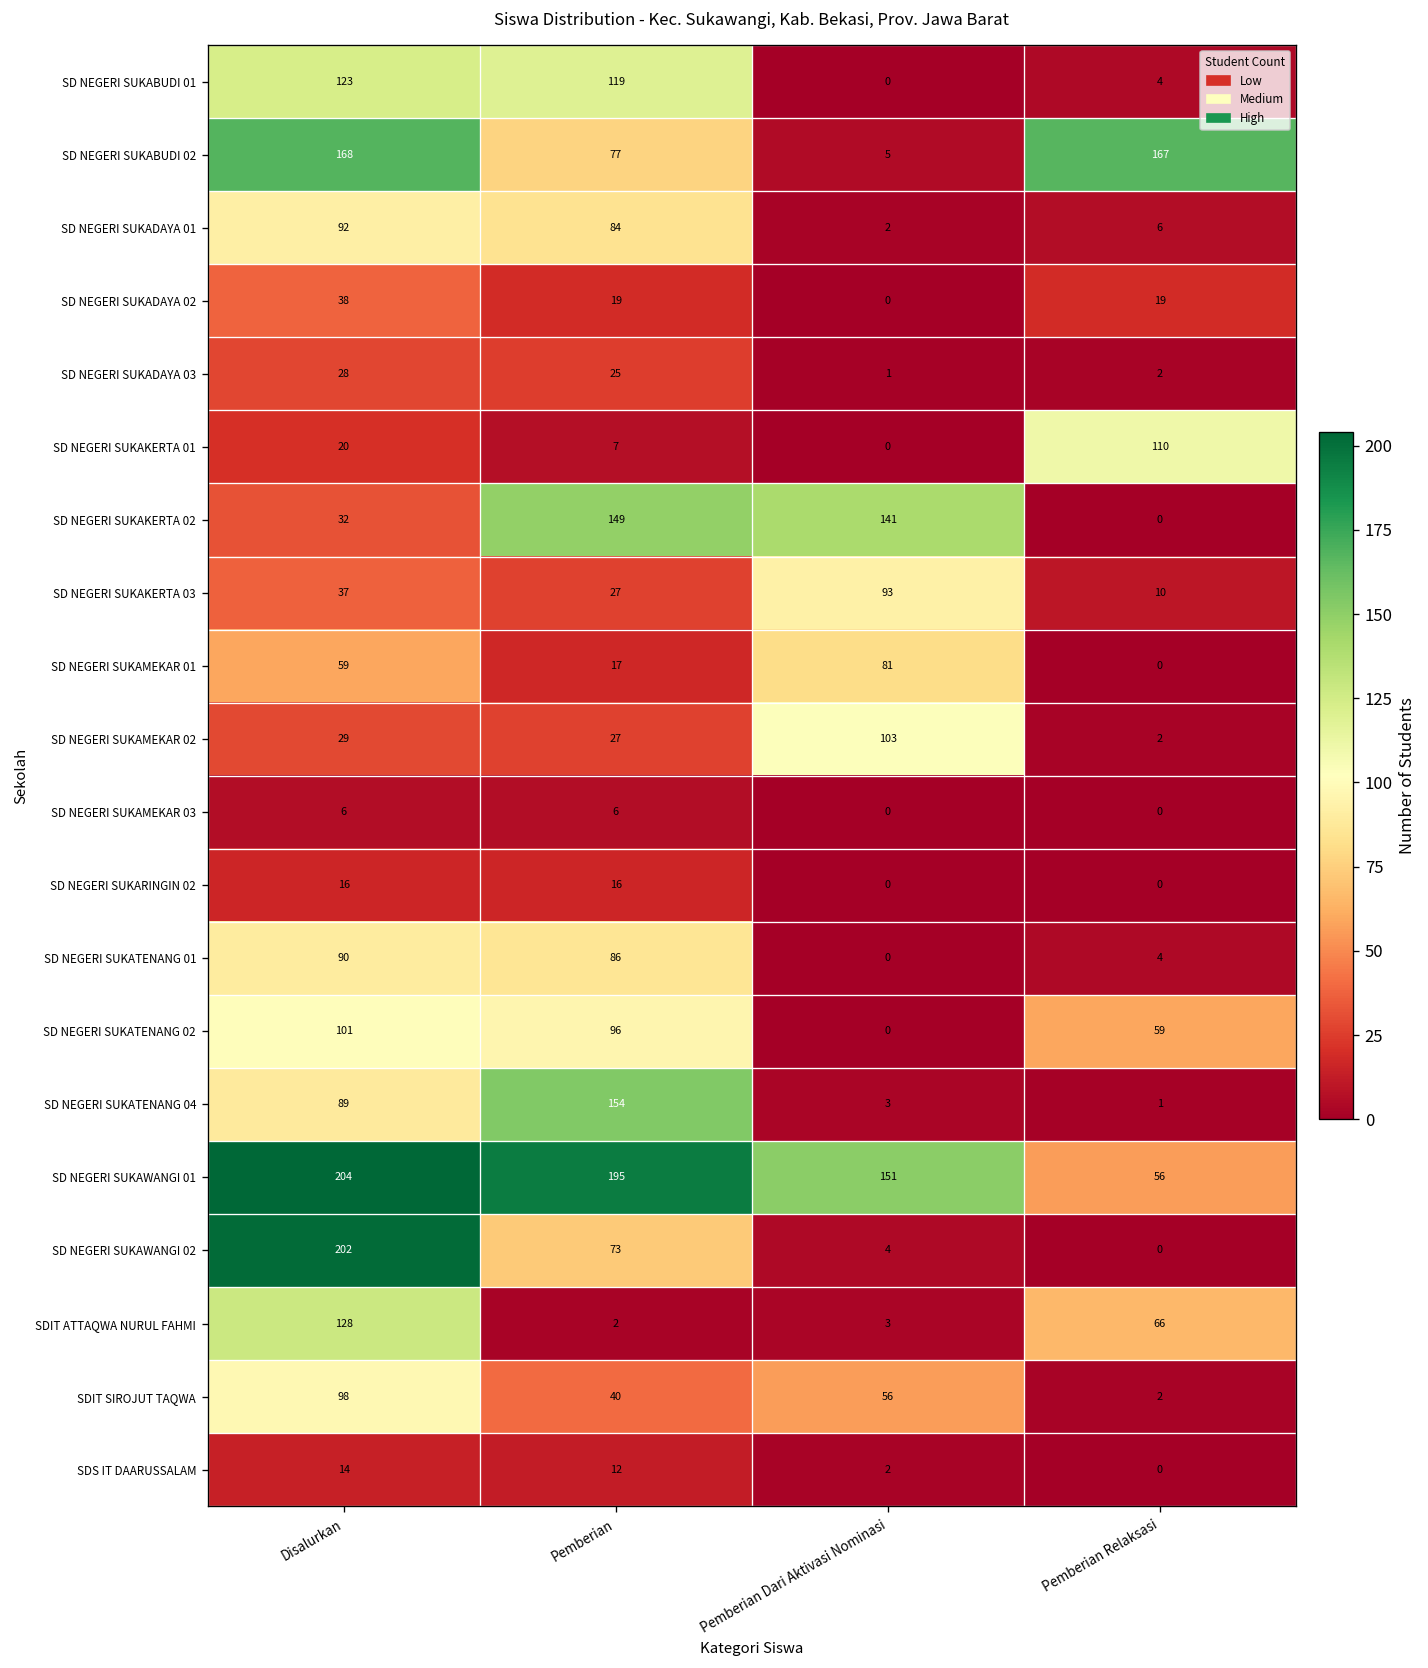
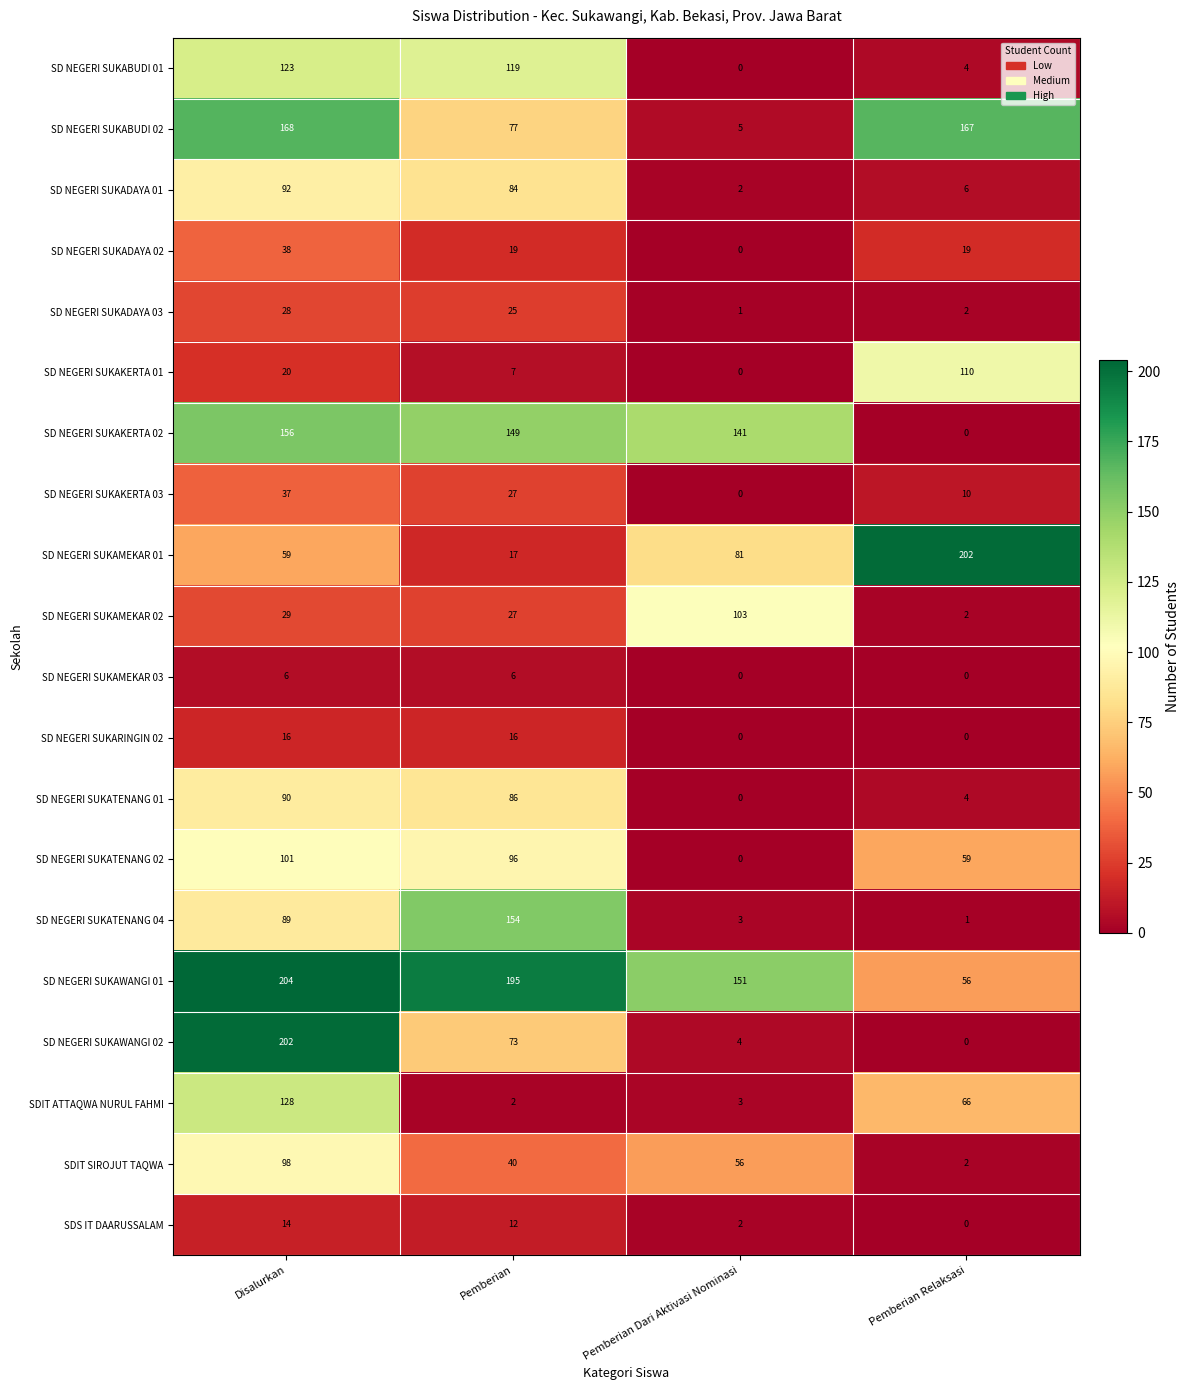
SD NEGERI SUKAKERTA 02, Disalurkan: 32 -> 156
SD NEGERI SUKAKERTA 03, Pemberian Dari Aktivasi Nominasi: 93 -> 0
SD NEGERI SUKAMEKAR 01, Pemberian Relaksasi: 0 -> 202
